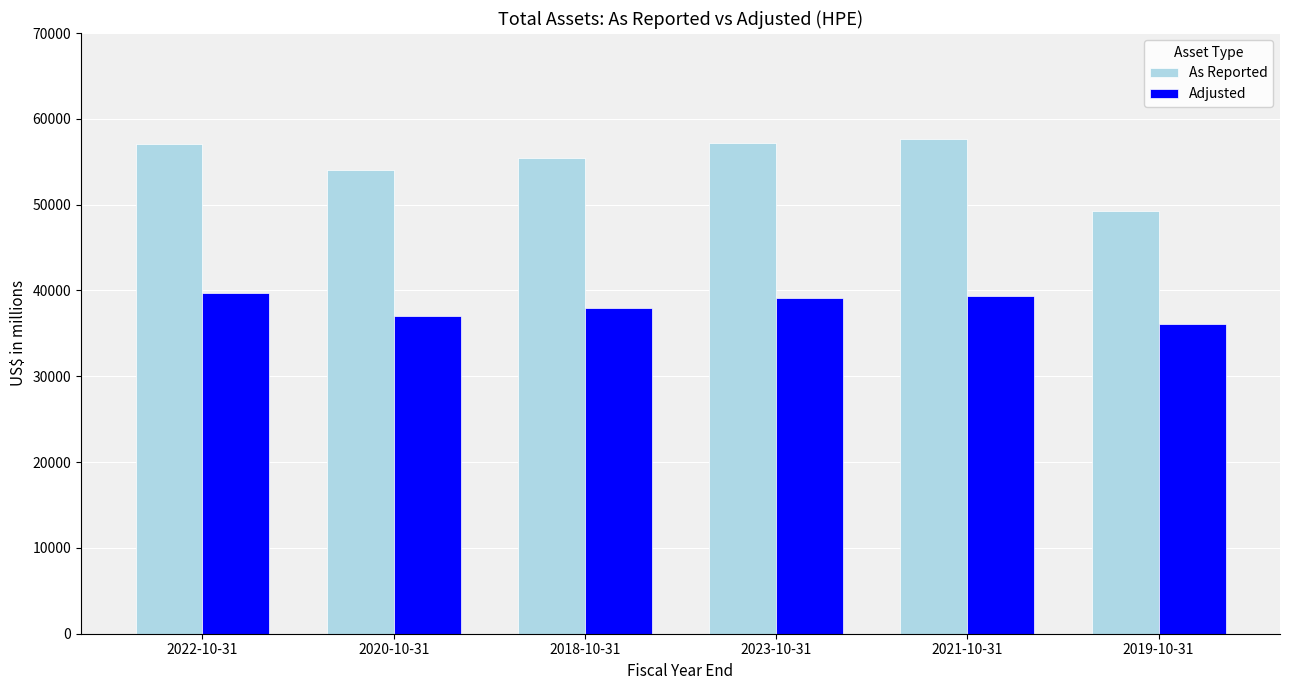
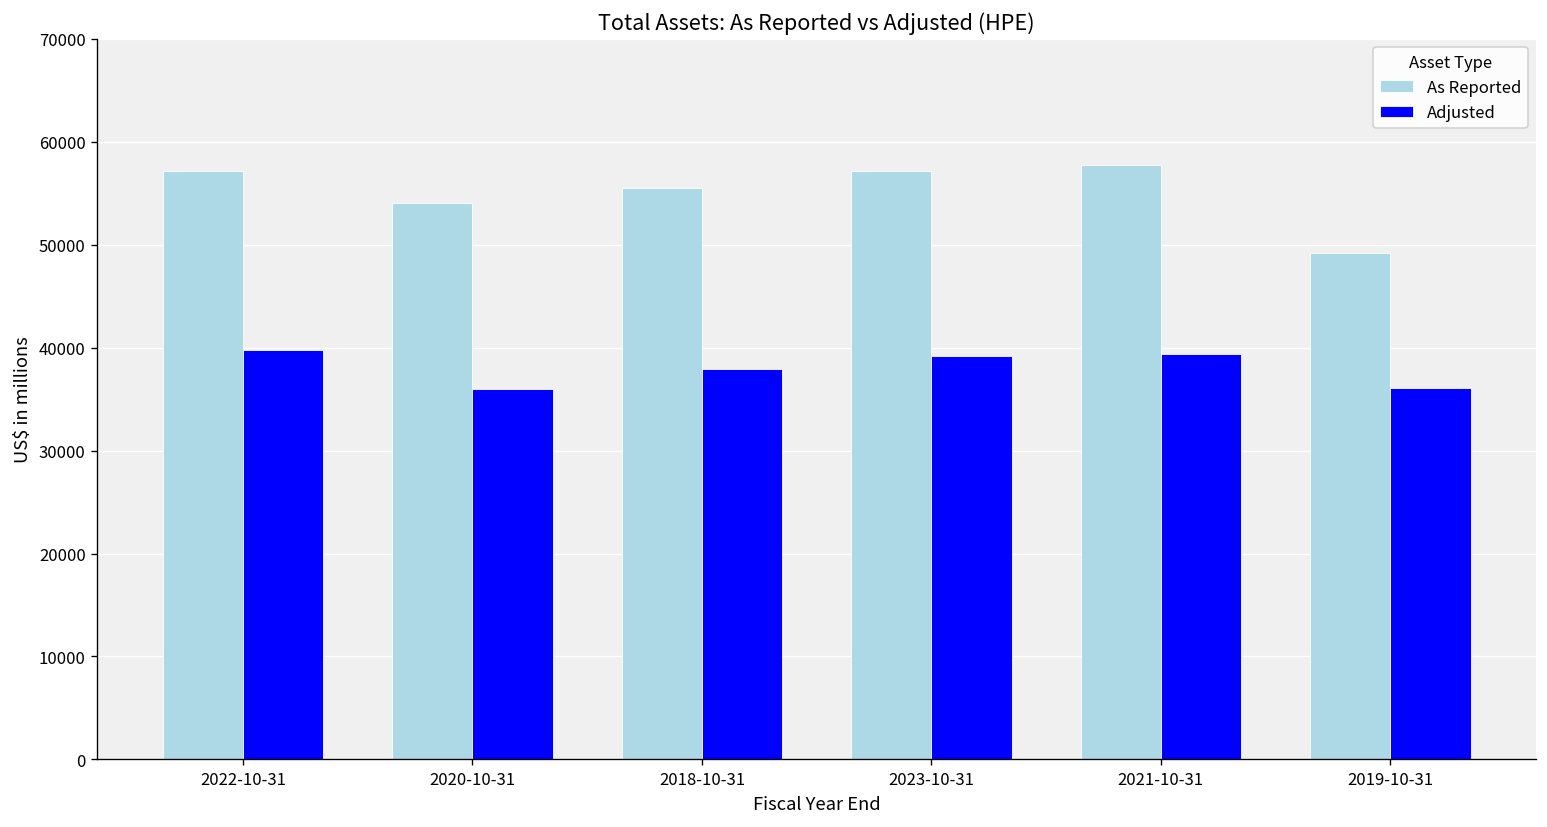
Adjusted, 2020-10-31: 37000 -> 36000
